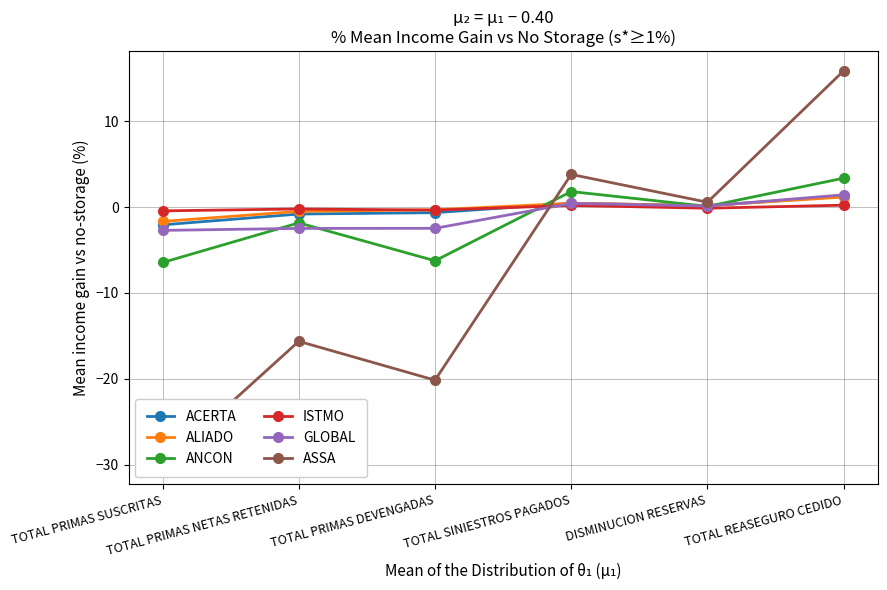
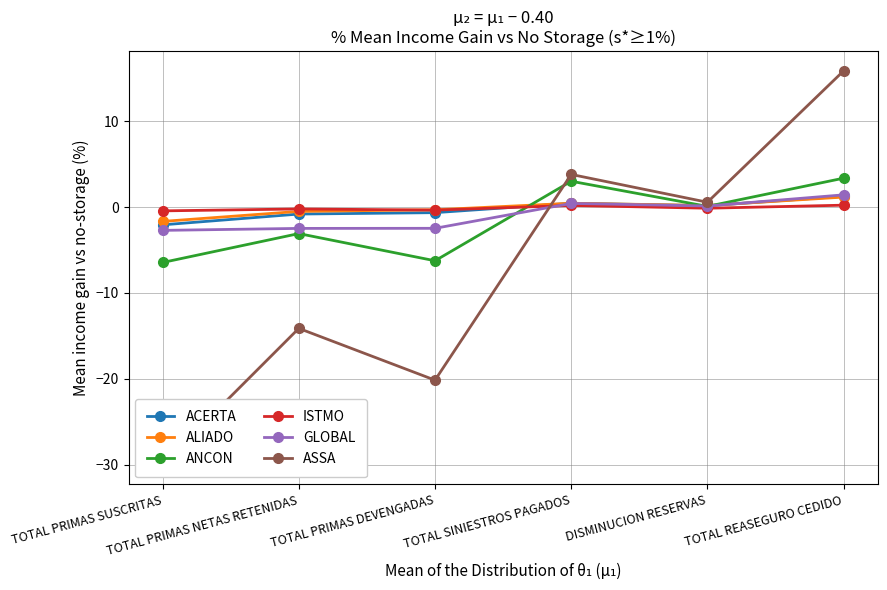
ANCON, TOTAL PRIMAS NETAS RETENIDAS: -2 -> -3
ASSA, TOTAL PRIMAS NETAS RETENIDAS: -16 -> -14
ANCON, TOTAL SINIESTROS PAGADOS: 2 -> 3
